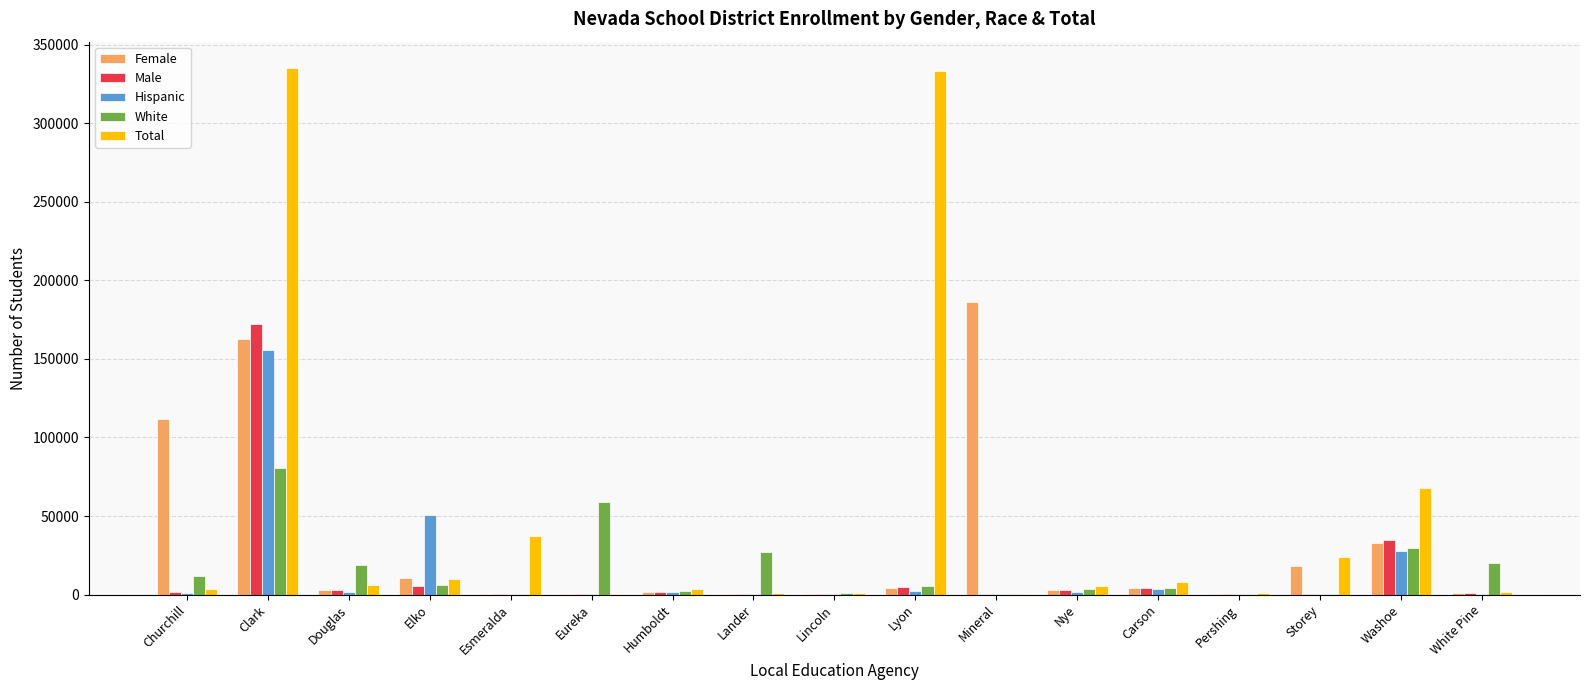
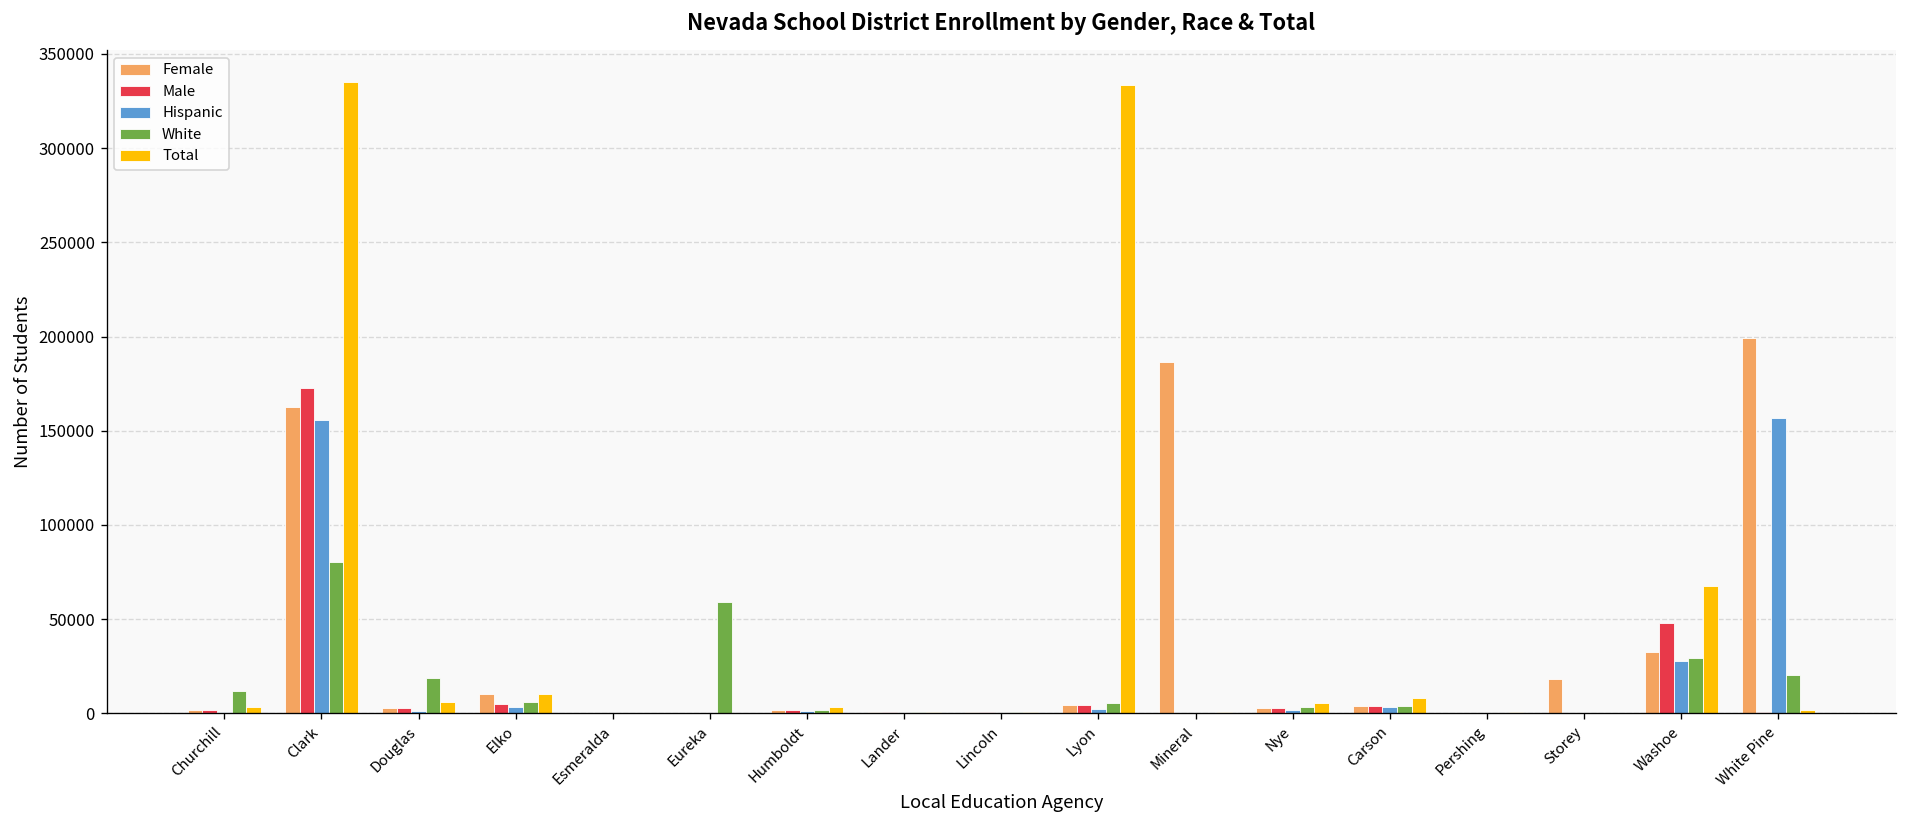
Female, Churchill: 112000 -> 2000
Hispanic, Elko: 51000 -> 3000
Total, Esmeralda: 37000 -> 0
White, Lander: 27000 -> 1000
Total, Storey: 24000 -> 0
Male, Washoe: 35000 -> 48000
Female, White Pine: 1000 -> 199000
Hispanic, White Pine: 0 -> 157000
